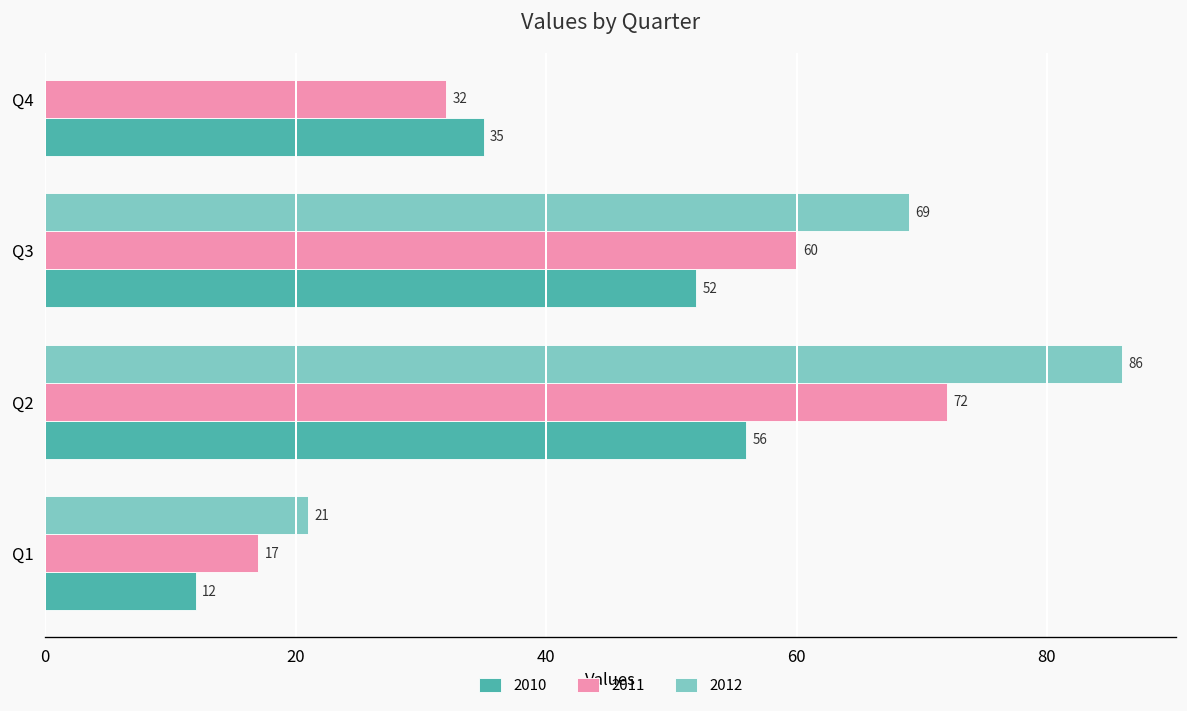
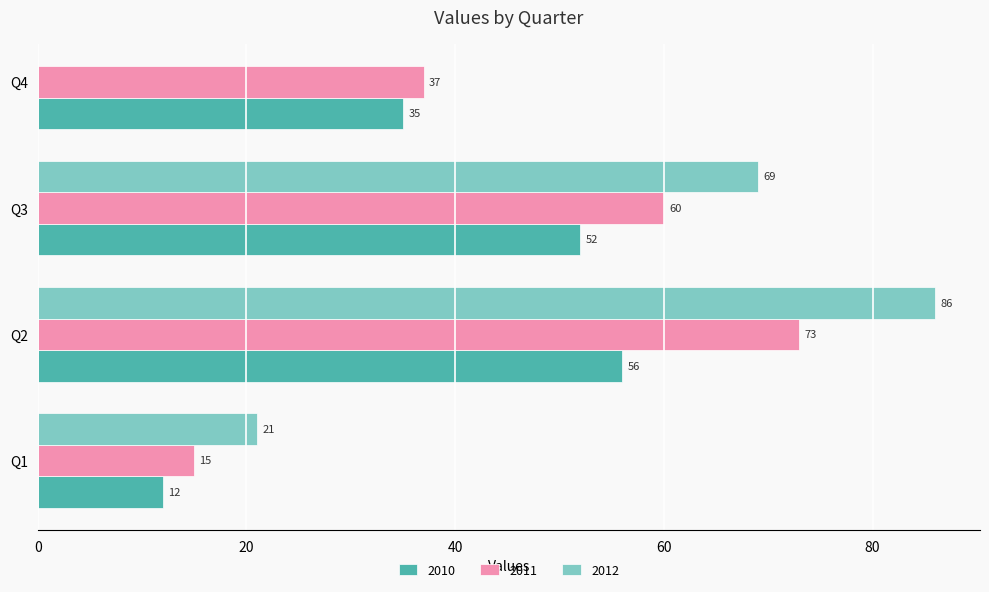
2011, Q4: 32 -> 37
2011, Q2: 72 -> 73
2011, Q1: 17 -> 15
